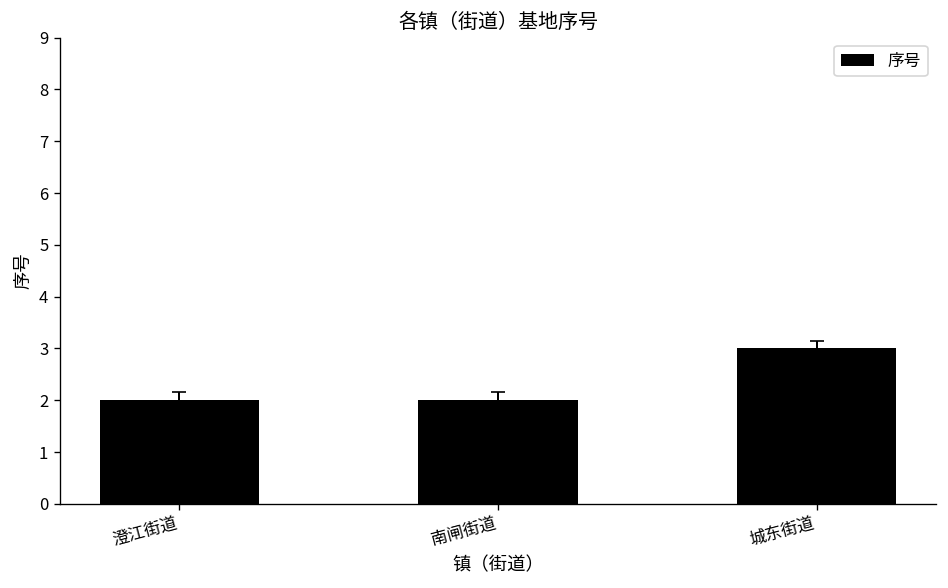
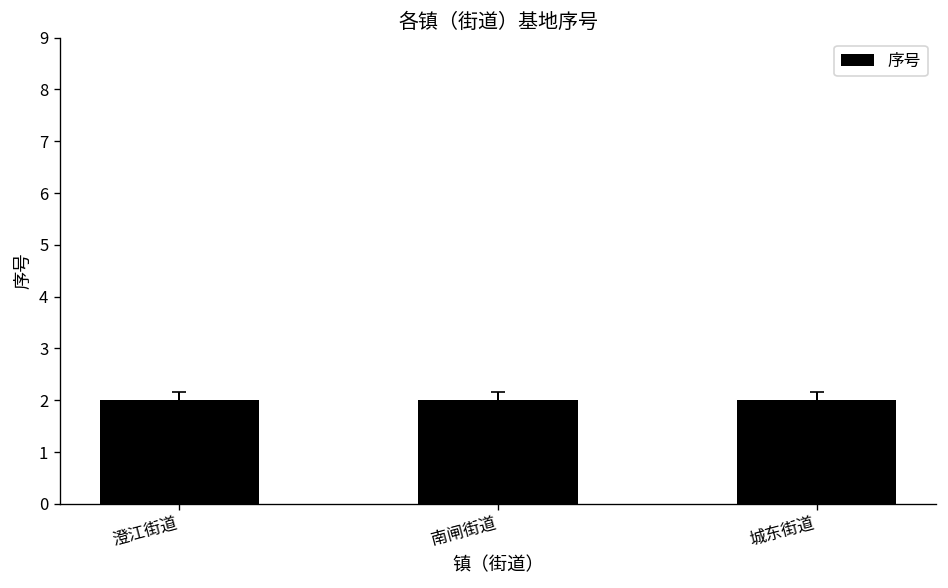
序号, 城东街道: 3 -> 2
